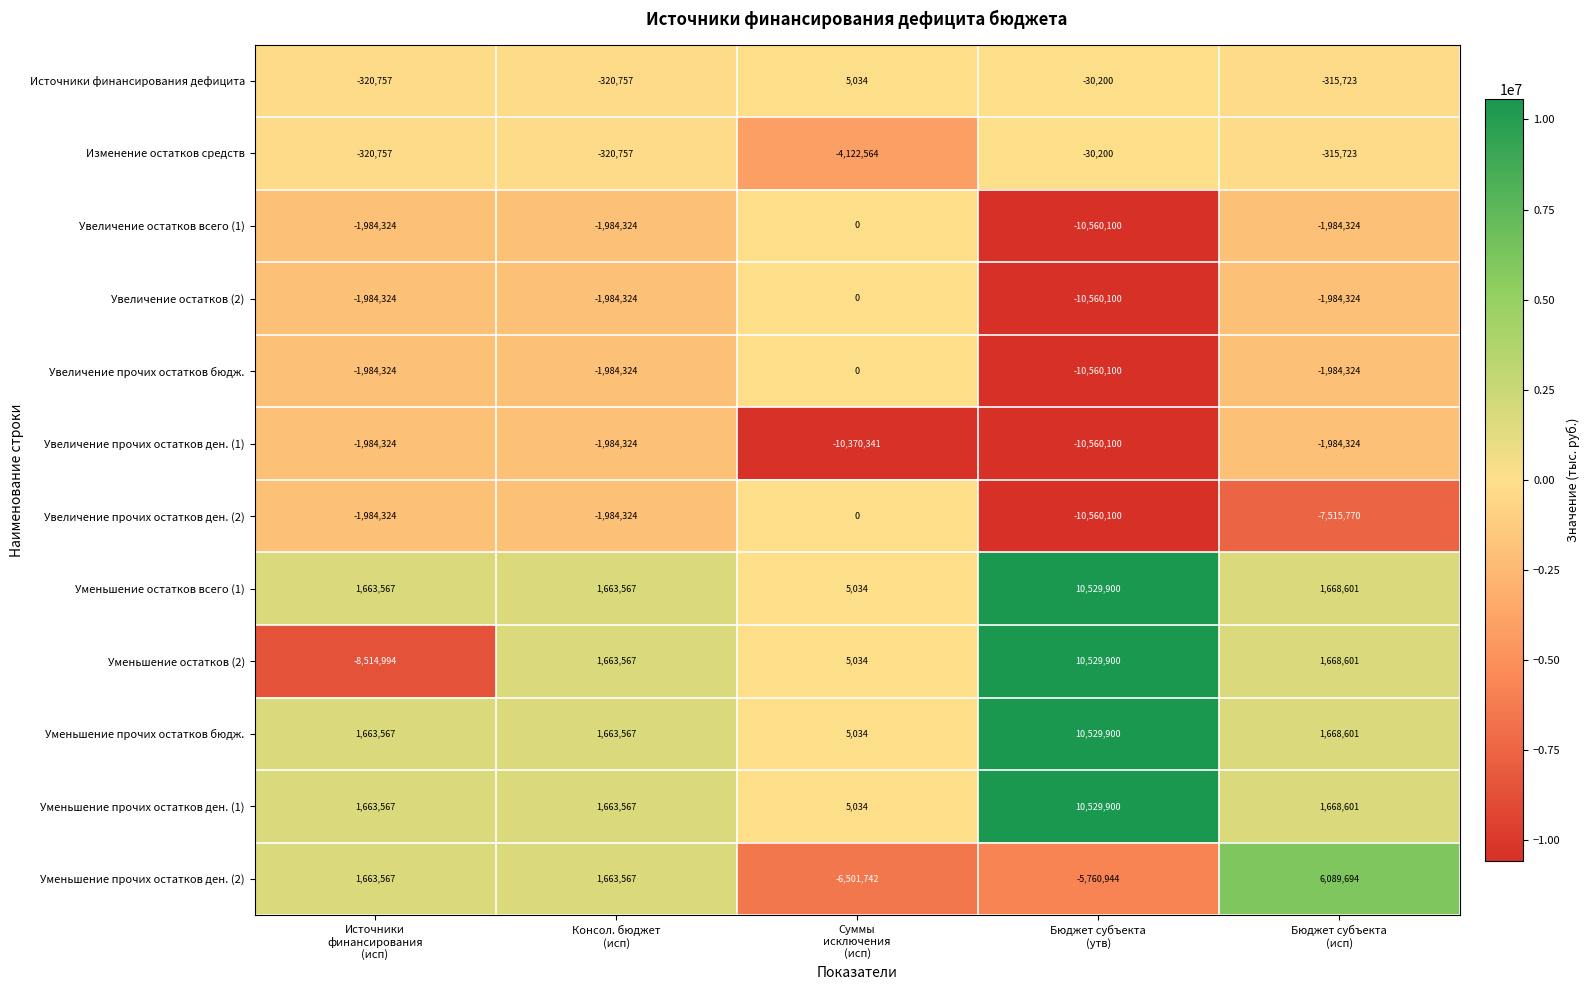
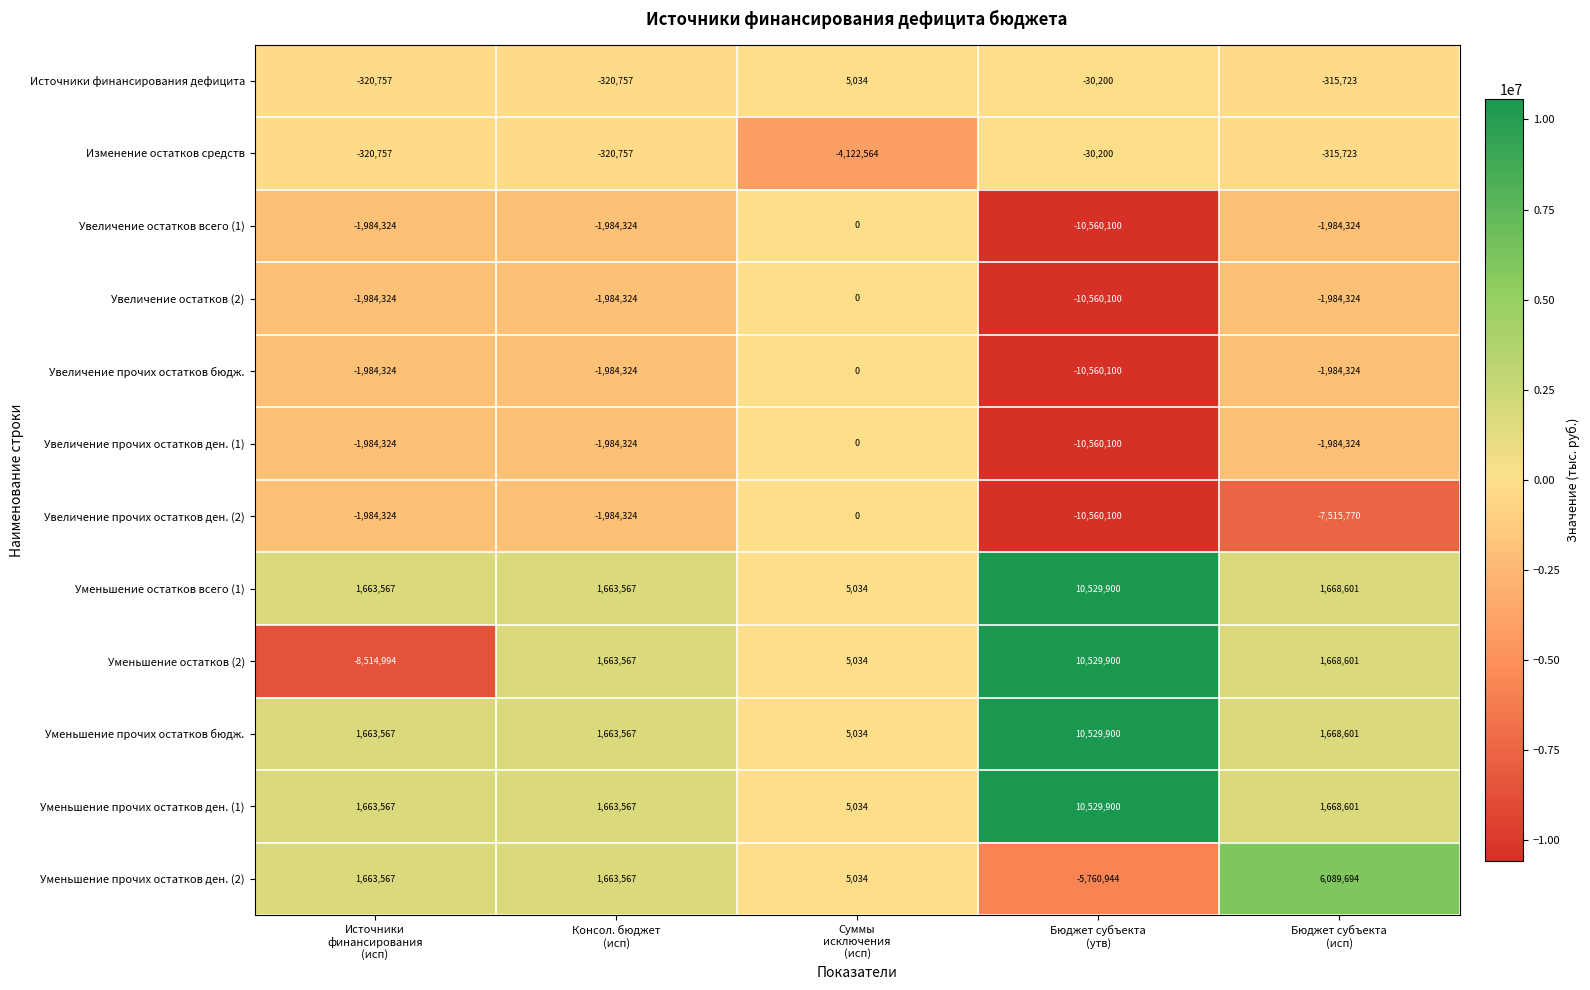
Увеличение прочих остатков ден. (1), Суммы исключения (исп): -10,370,341 -> 0
Уменьшение прочих остатков ден. (2), Суммы исключения (исп): -6,501,742 -> 5,034
